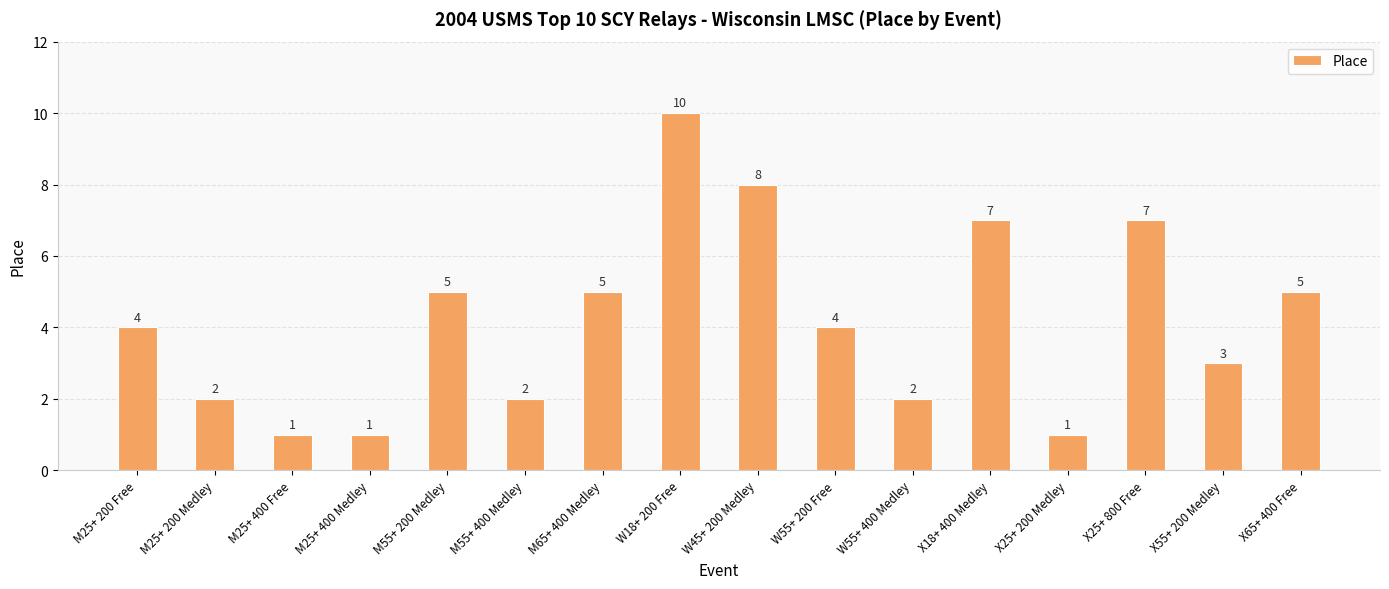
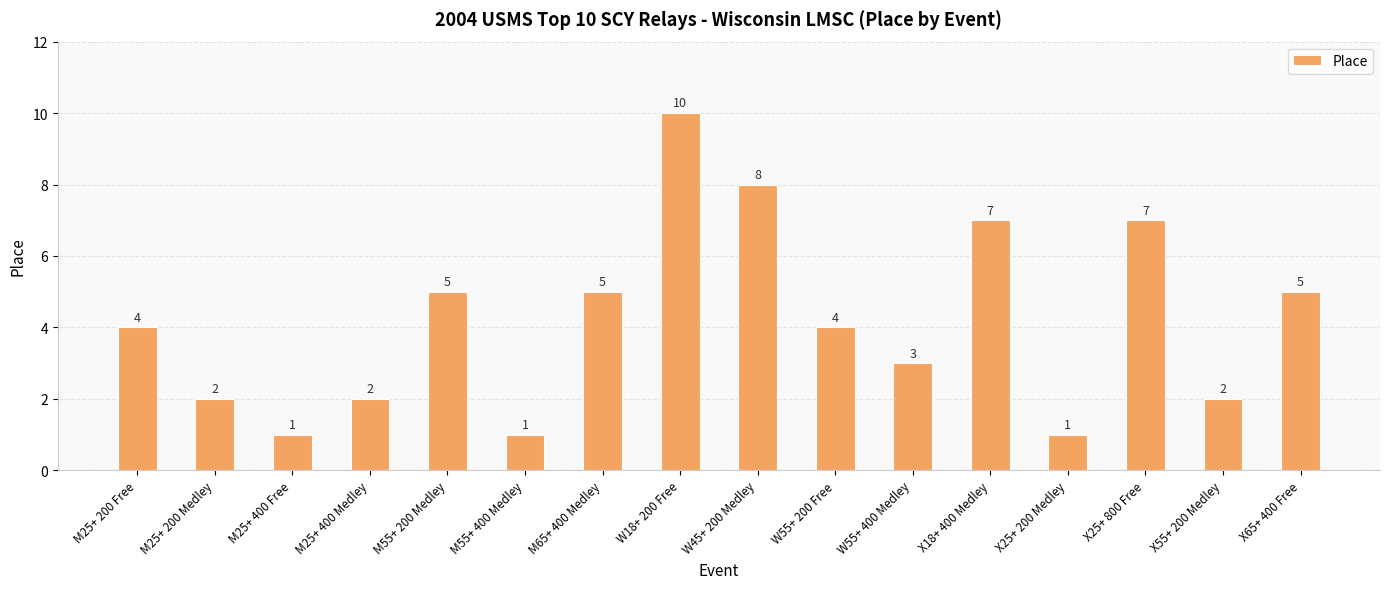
M25+ 400 Medley: 1 -> 2
M55+ 400 Medley: 2 -> 1
W55+ 400 Medley: 2 -> 3
X55+ 200 Medley: 3 -> 2
